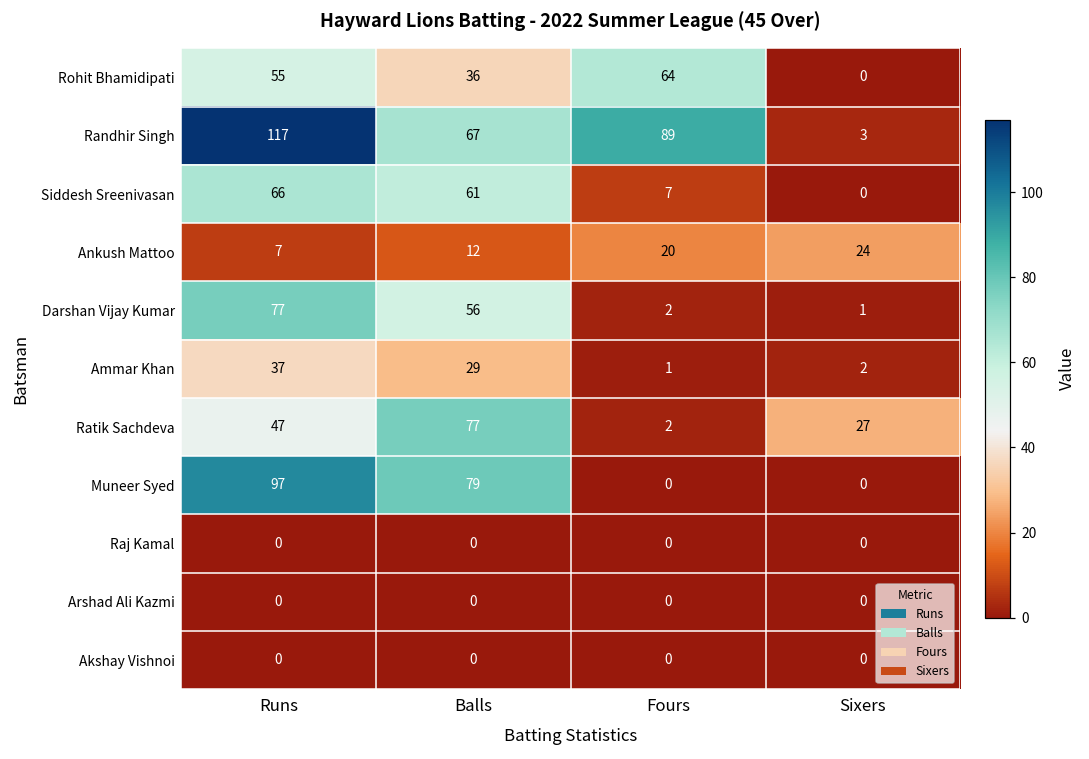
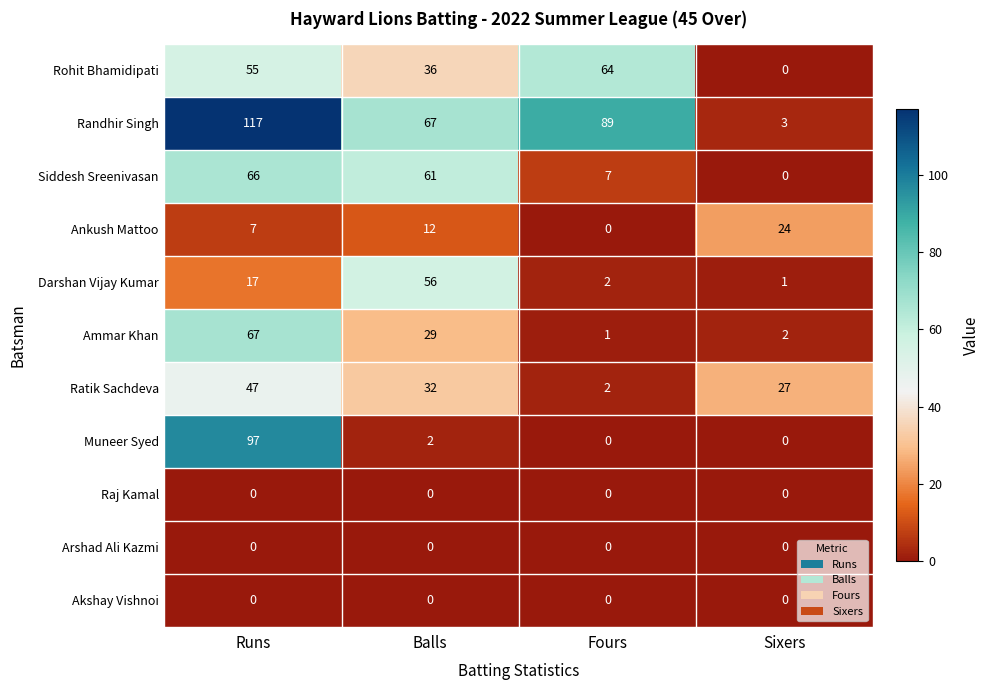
Ankush Mattoo, Fours: 20 -> 0
Darshan Vijay Kumar, Runs: 77 -> 17
Ammar Khan, Runs: 37 -> 67
Ratik Sachdeva, Balls: 77 -> 32
Muneer Syed, Balls: 79 -> 2
